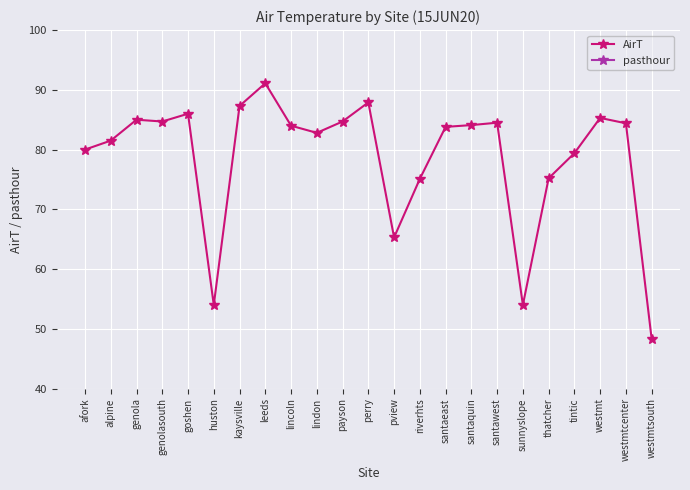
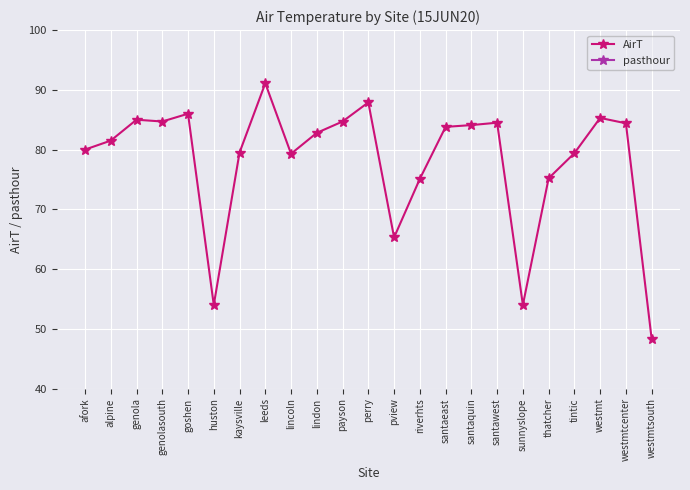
AirT, kaysville: 87 -> 80
AirT, lincoln: 84 -> 79
